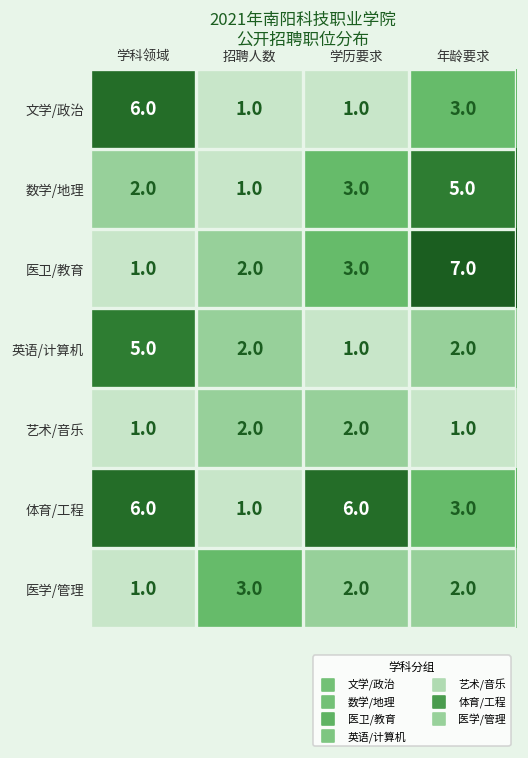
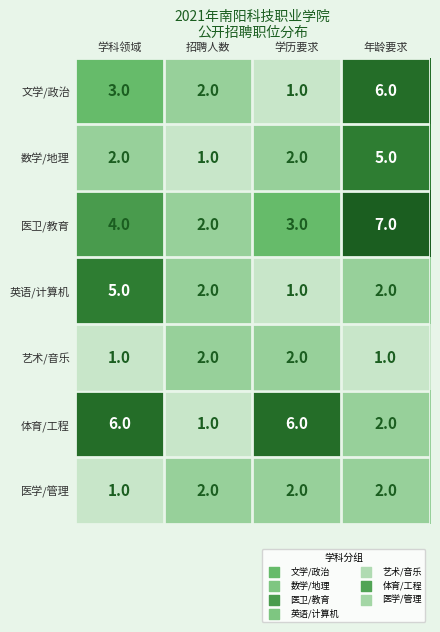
文学/政治, 学科领域: 6.0 -> 3.0
文学/政治, 招聘人数: 1.0 -> 2.0
文学/政治, 年龄要求: 3.0 -> 6.0
数学/地理, 学历要求: 3.0 -> 2.0
医卫/教育, 学科领域: 1.0 -> 4.0
体育/工程, 年龄要求: 3.0 -> 2.0
医学/管理, 招聘人数: 3.0 -> 2.0
